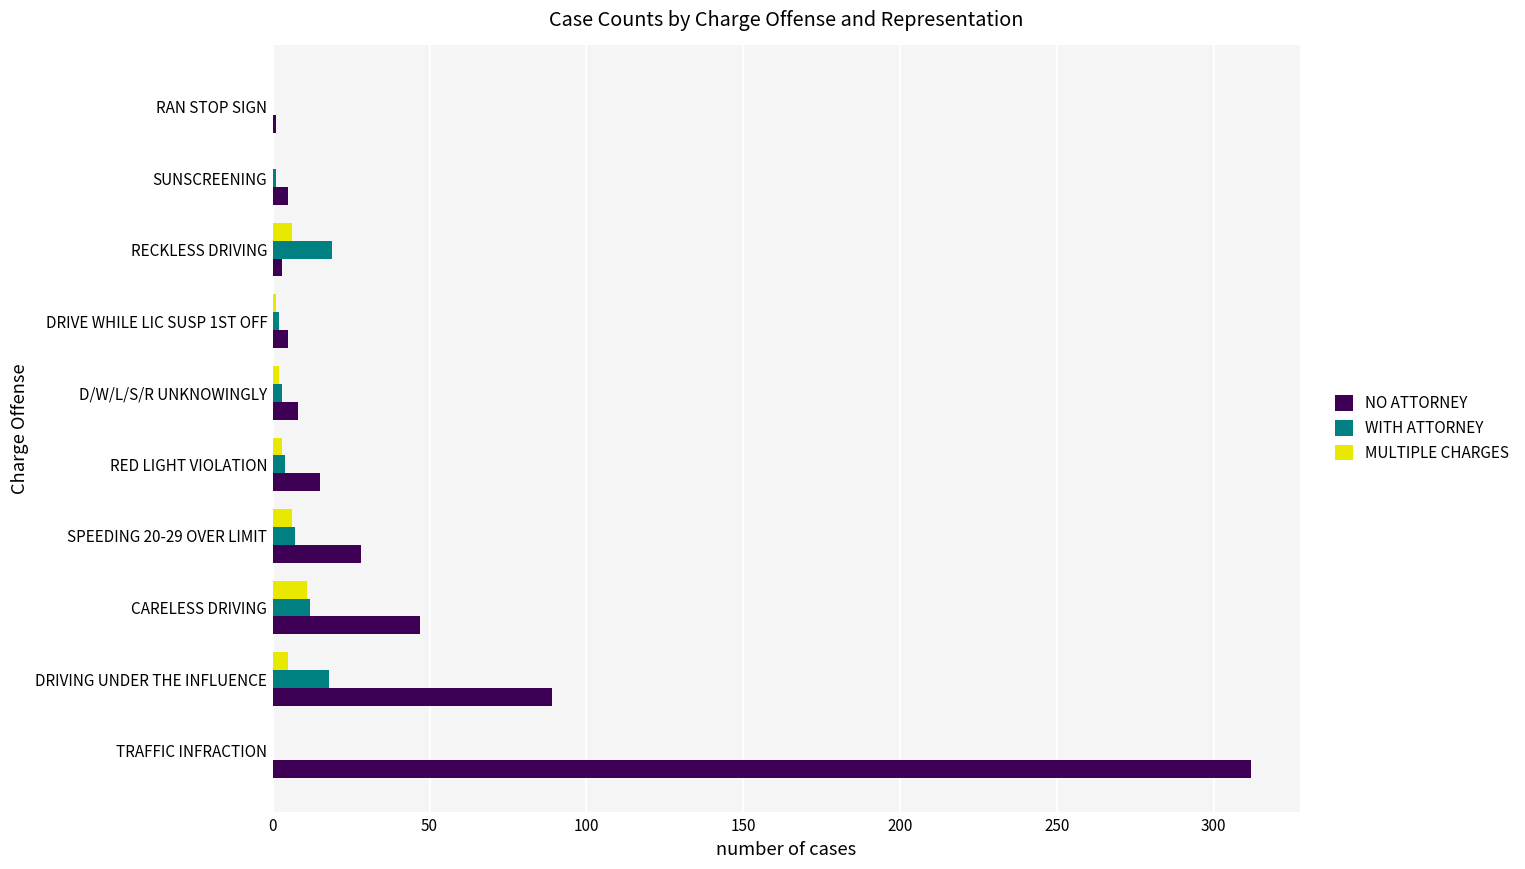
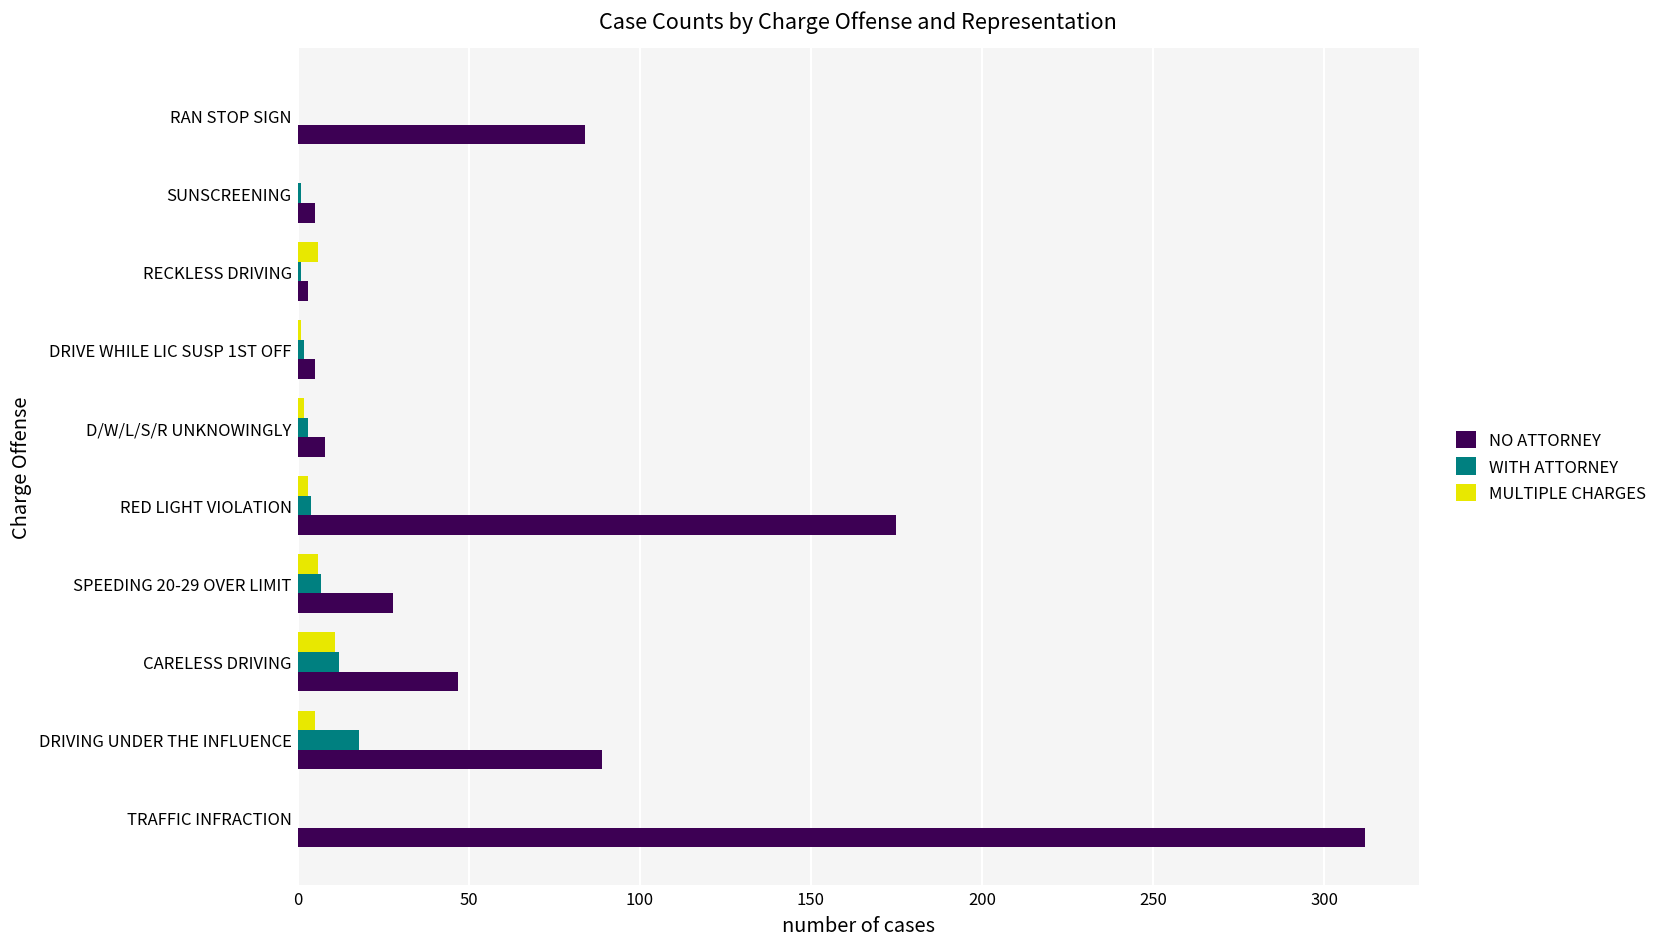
NO ATTORNEY, RAN STOP SIGN: 1 -> 84
WITH ATTORNEY, RECKLESS DRIVING: 19 -> 1
NO ATTORNEY, RED LIGHT VIOLATION: 15 -> 175
